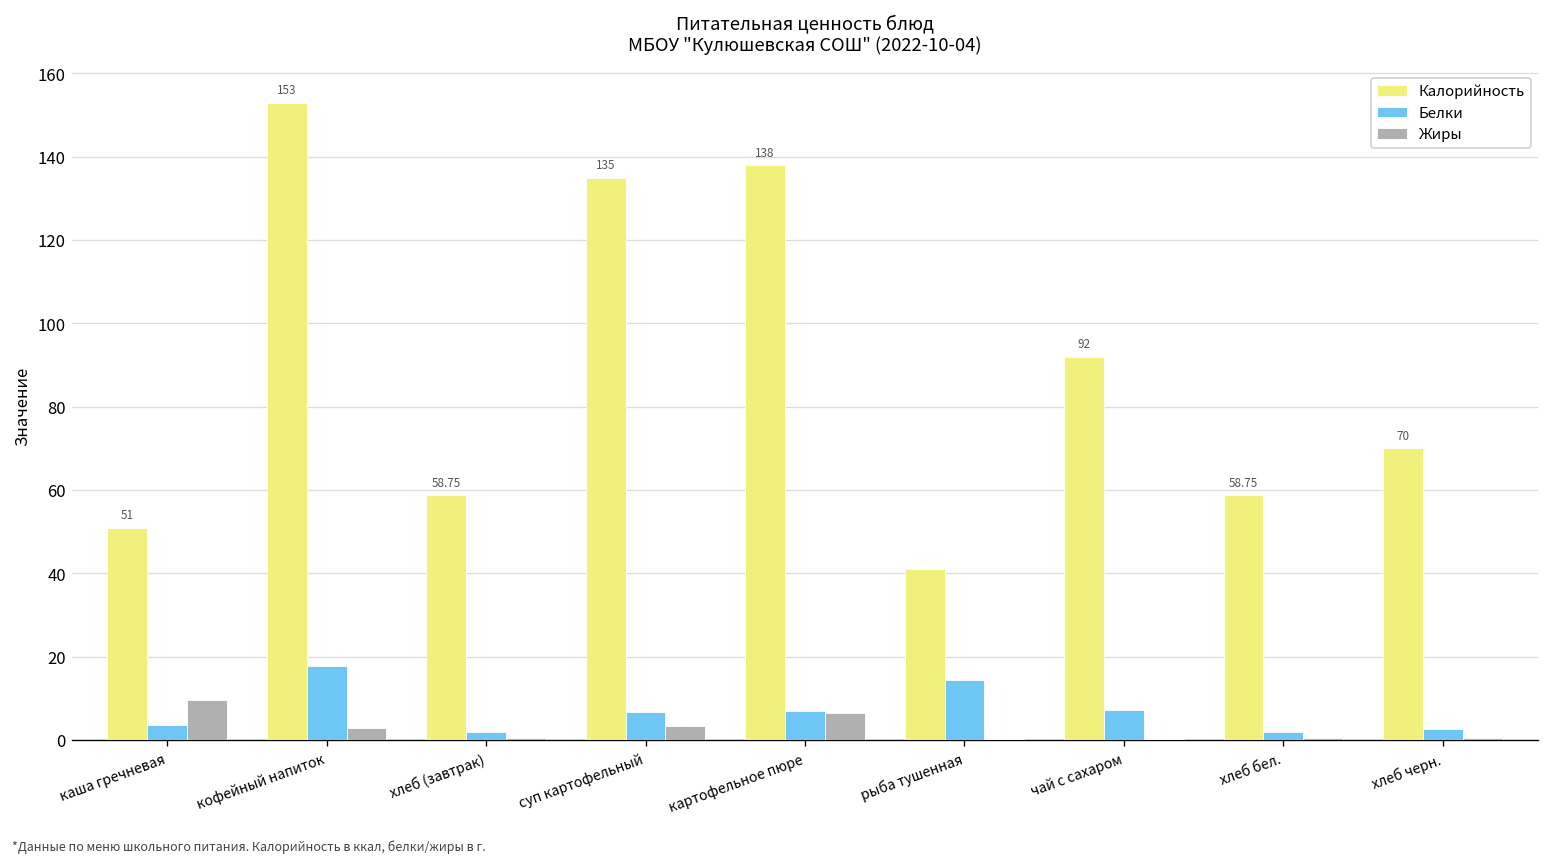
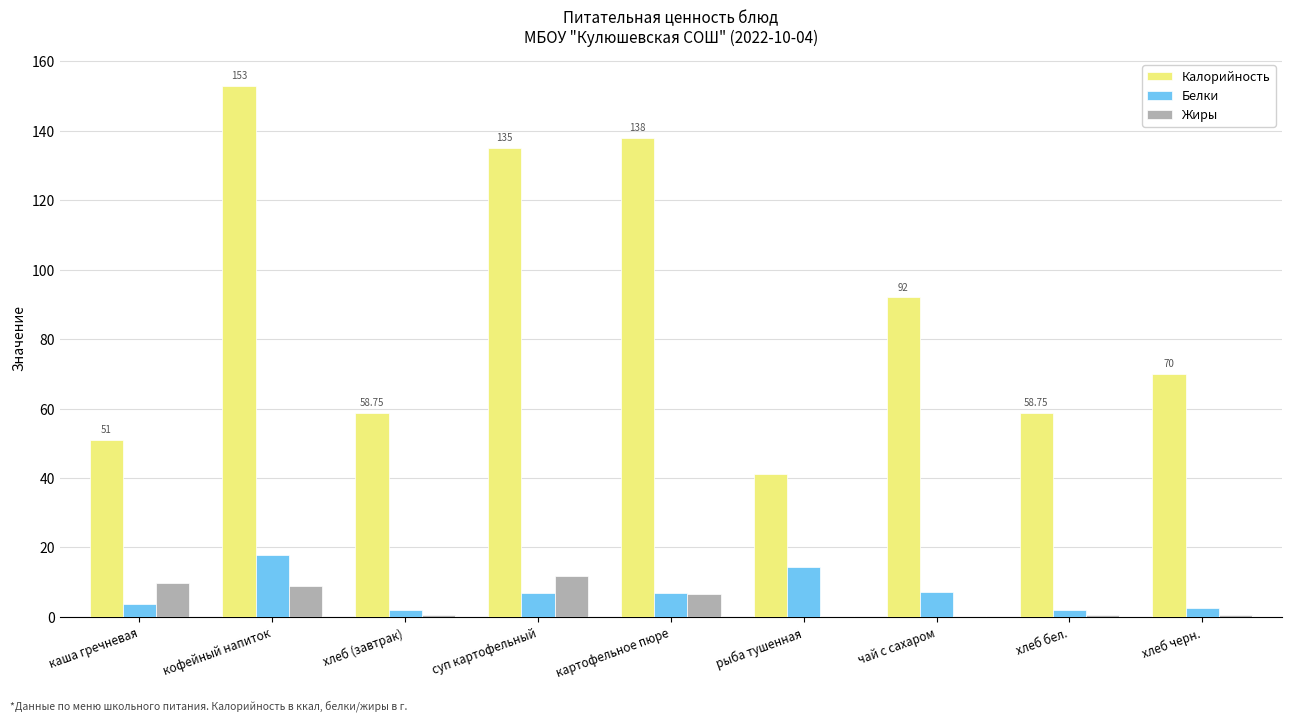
Жиры, кофейный напиток: 3 -> 9
Жиры, суп картофельный: 3 -> 12
